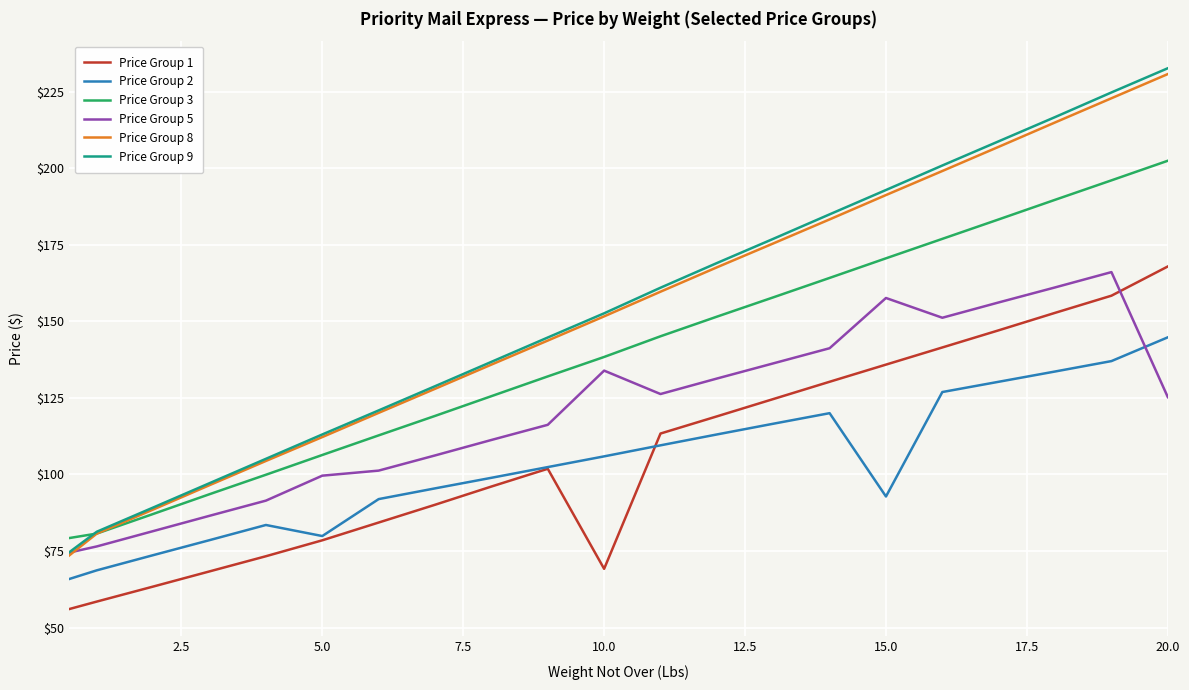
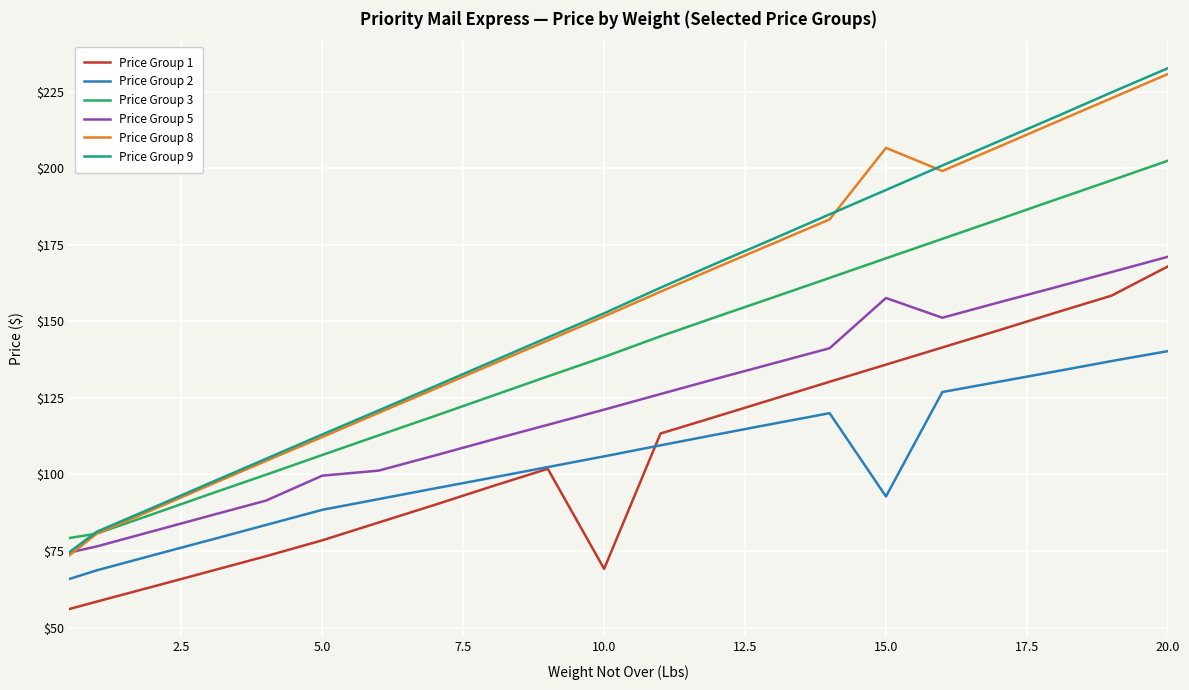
Price Group 2, 5.0: $80 -> $88
Price Group 5, 10.0: $134 -> $121
Price Group 8, 15.0: $191 -> $207
Price Group 2, 20.0: $145 -> $140
Price Group 5, 20.0: $125 -> $171
